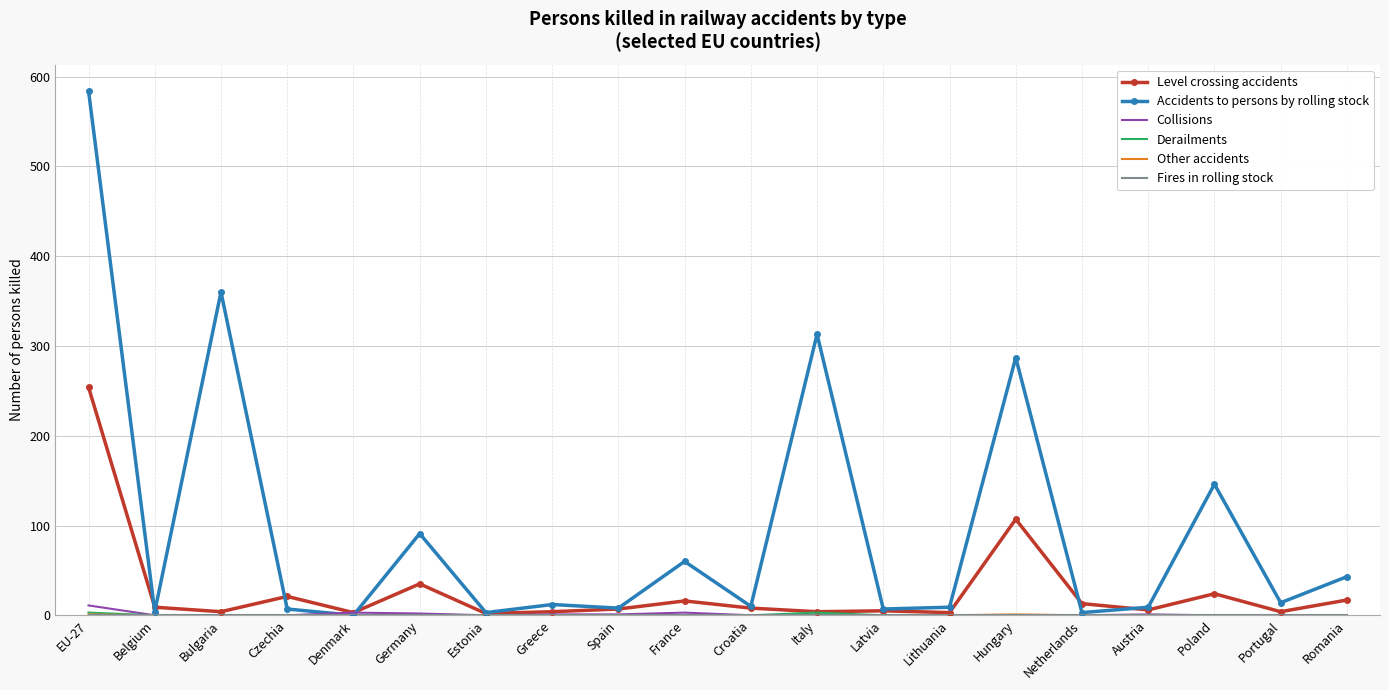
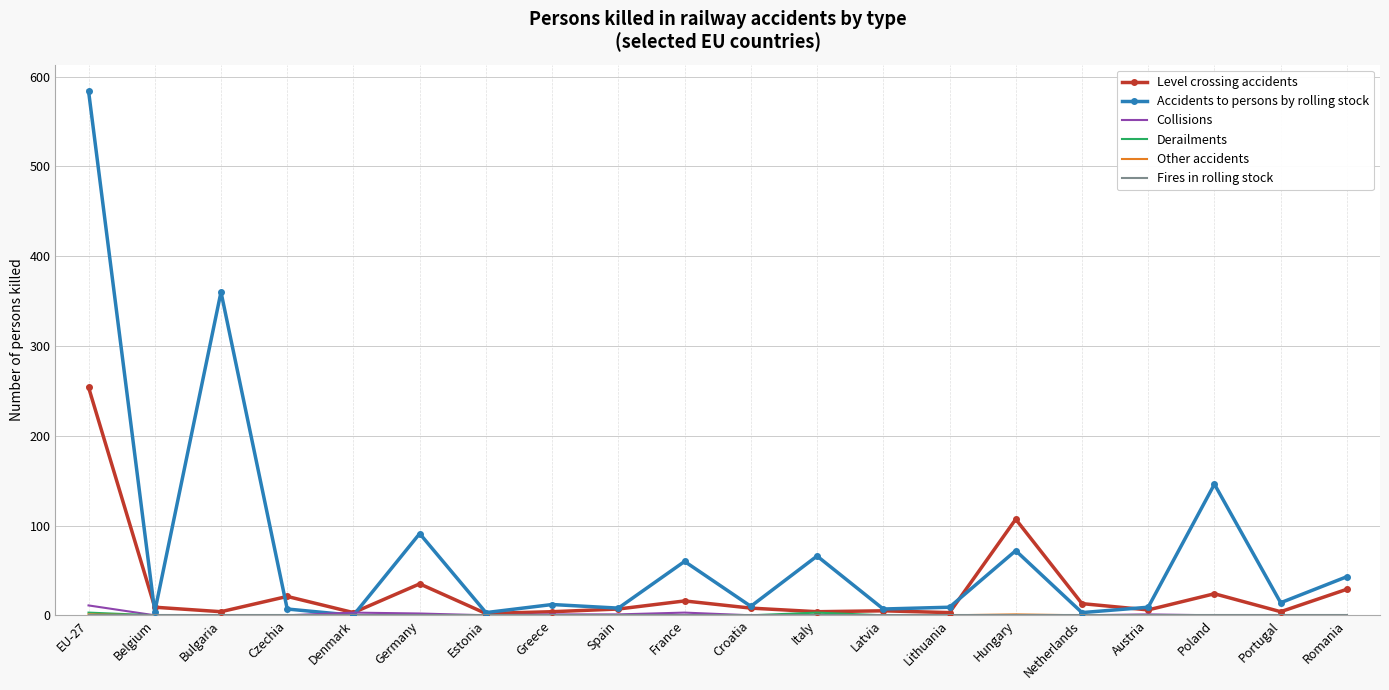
Accidents to persons by rolling stock, Italy: 310 -> 70
Accidents to persons by rolling stock, Hungary: 290 -> 70
Level crossing accidents, Romania: 20 -> 30
